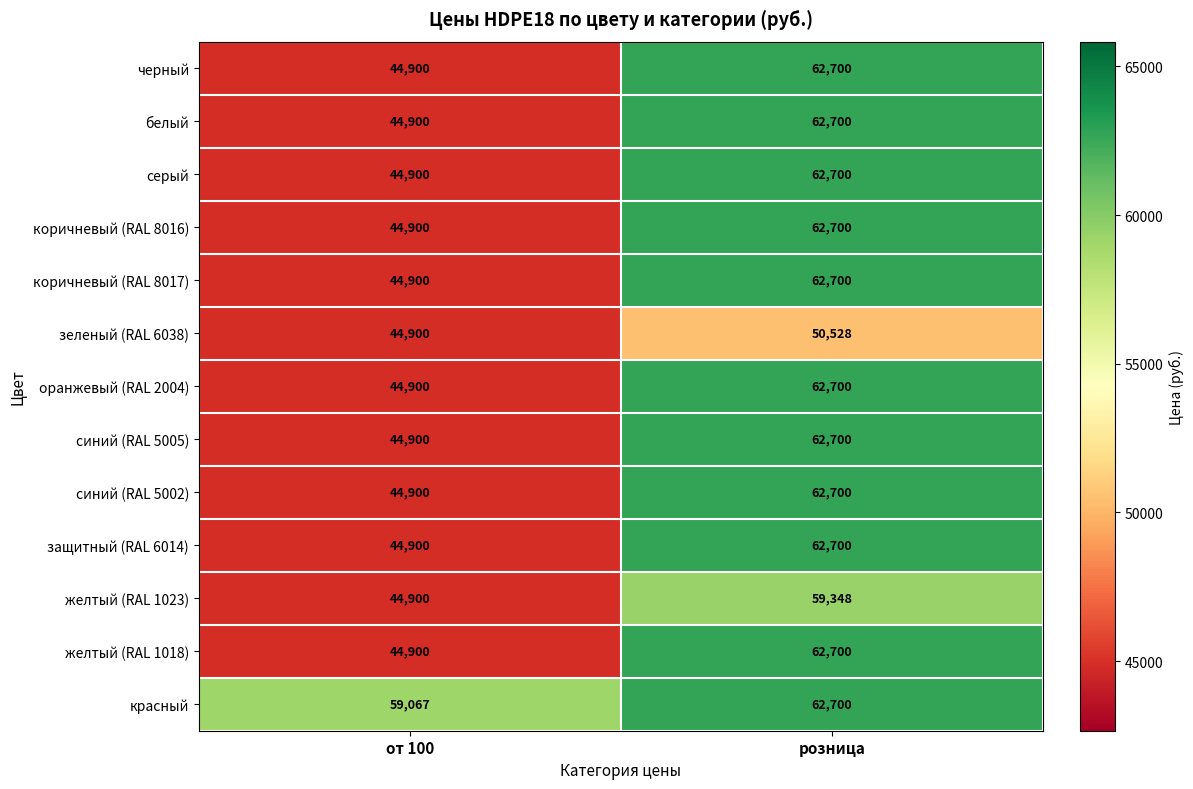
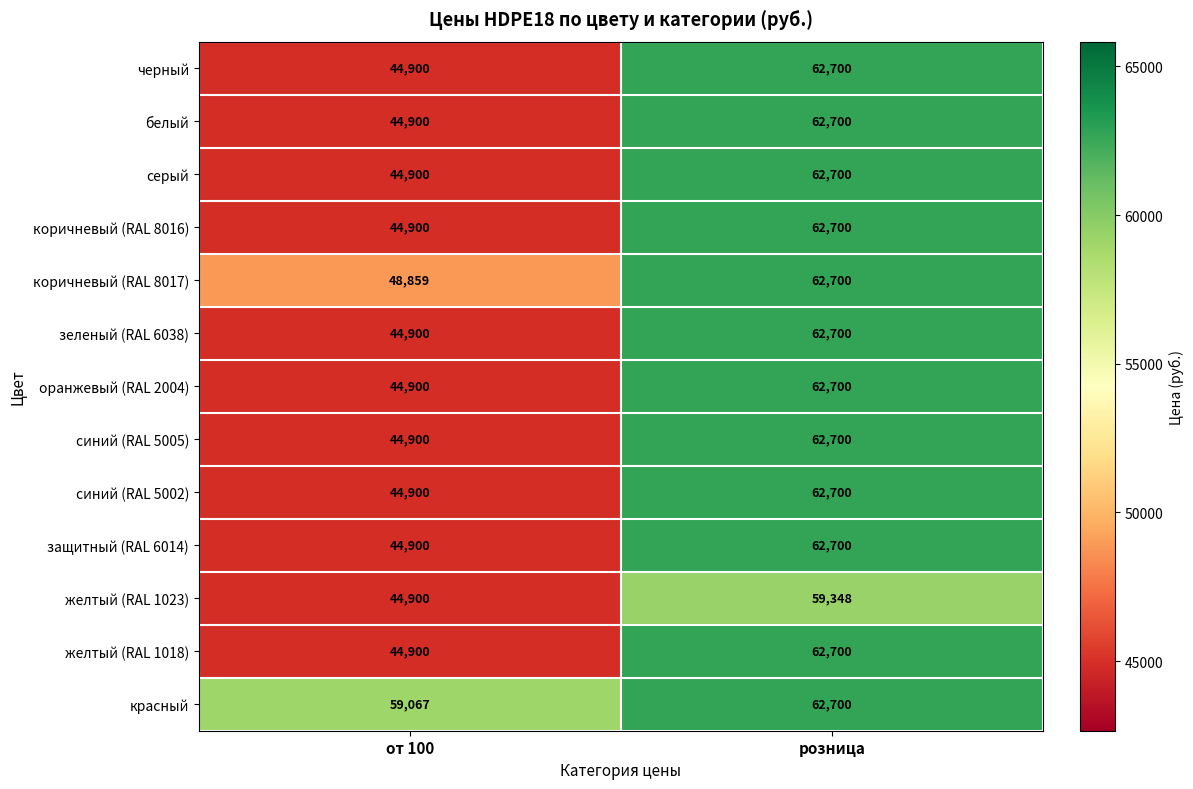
коричневый (RAL 8017), от 100: 44,900 -> 48,859
зеленый (RAL 6038), розница: 50,528 -> 62,700
